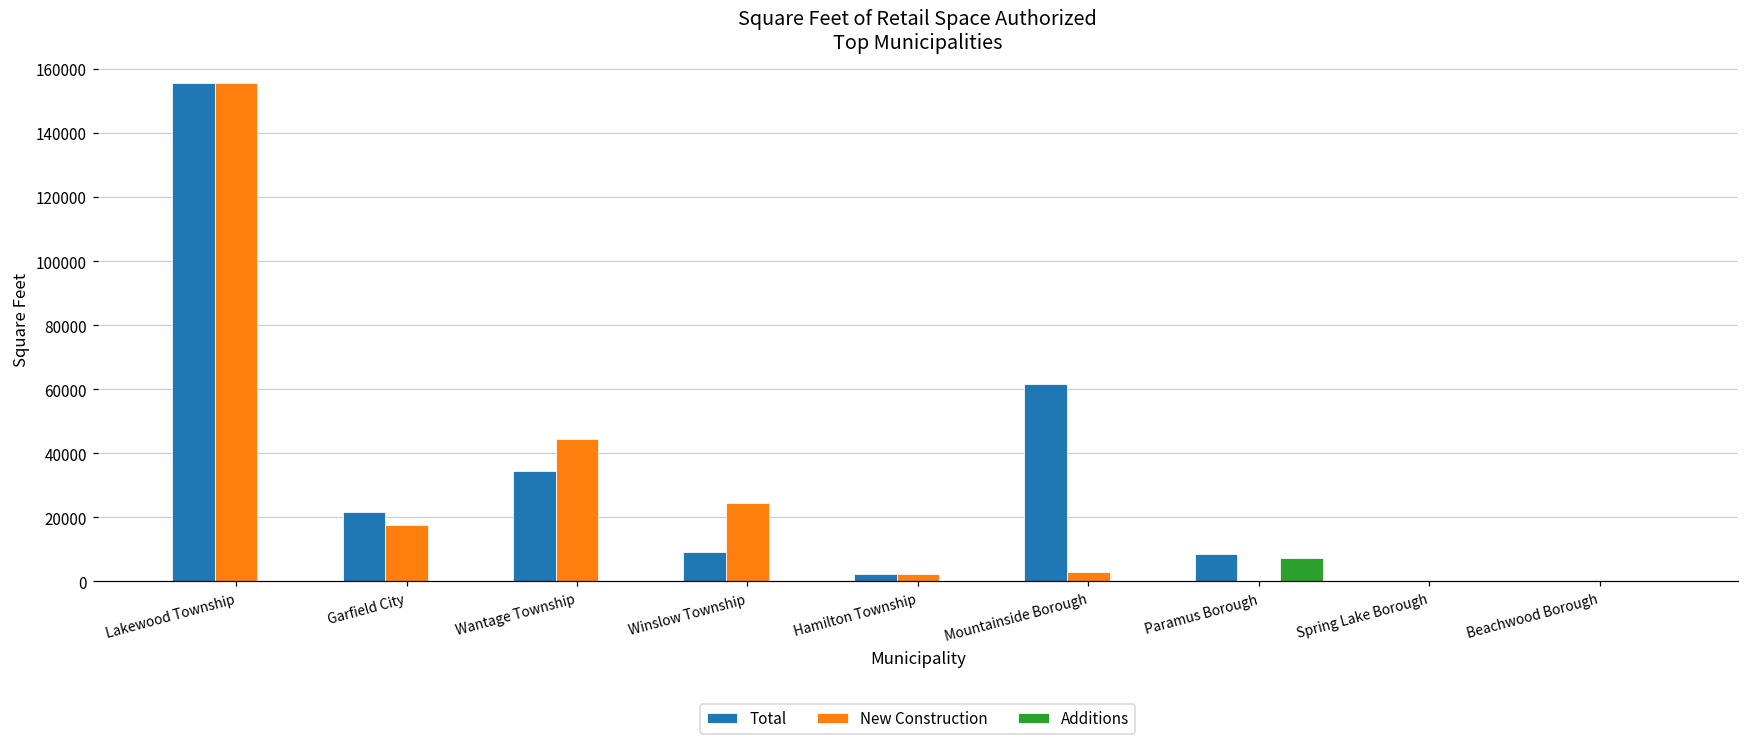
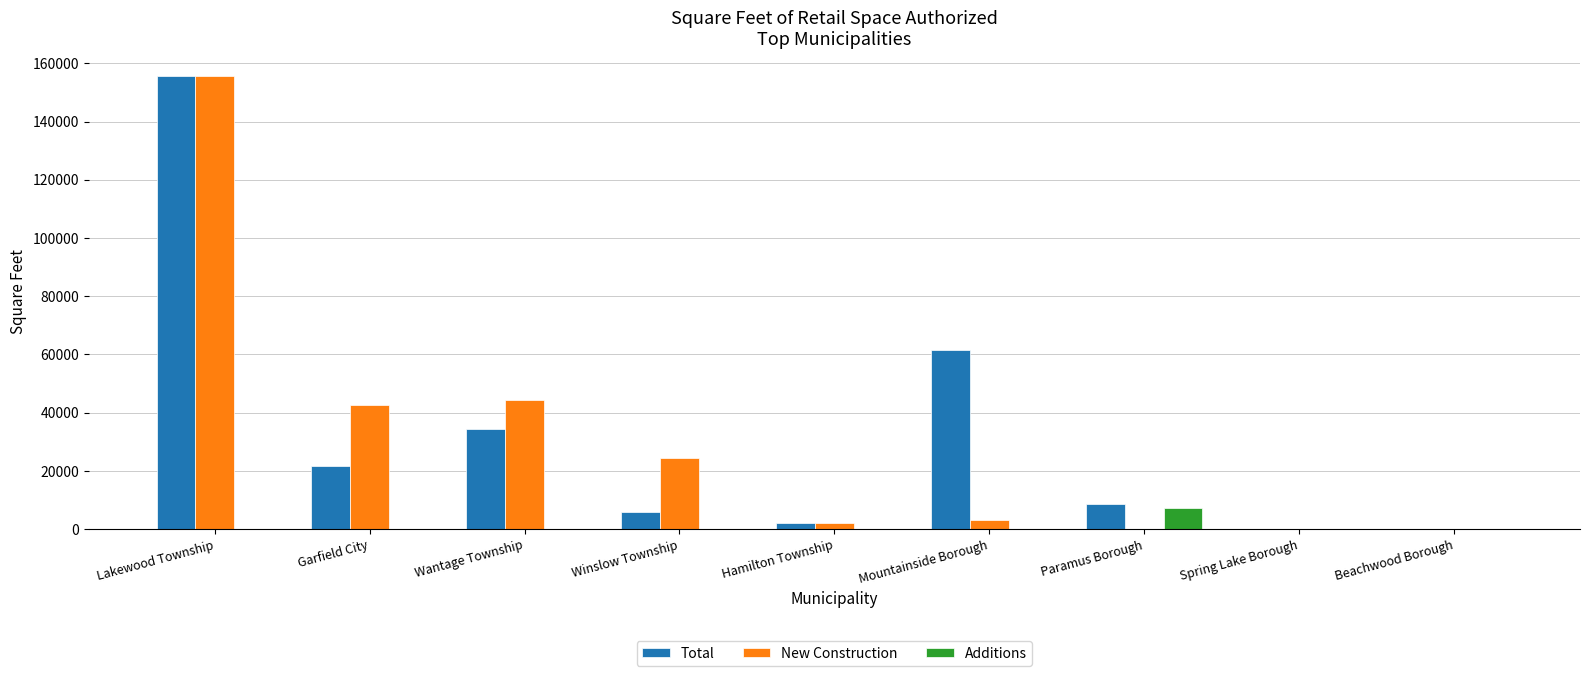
New Construction, Garfield City: 18000 -> 43000
Total, Winslow Township: 9000 -> 6000
